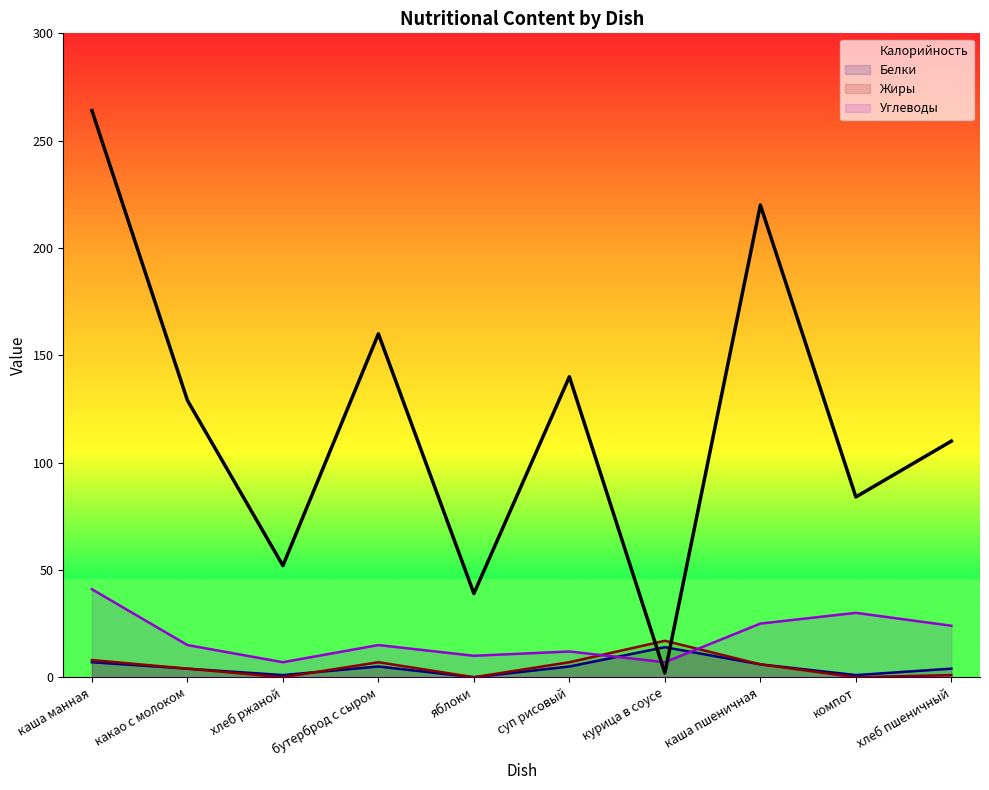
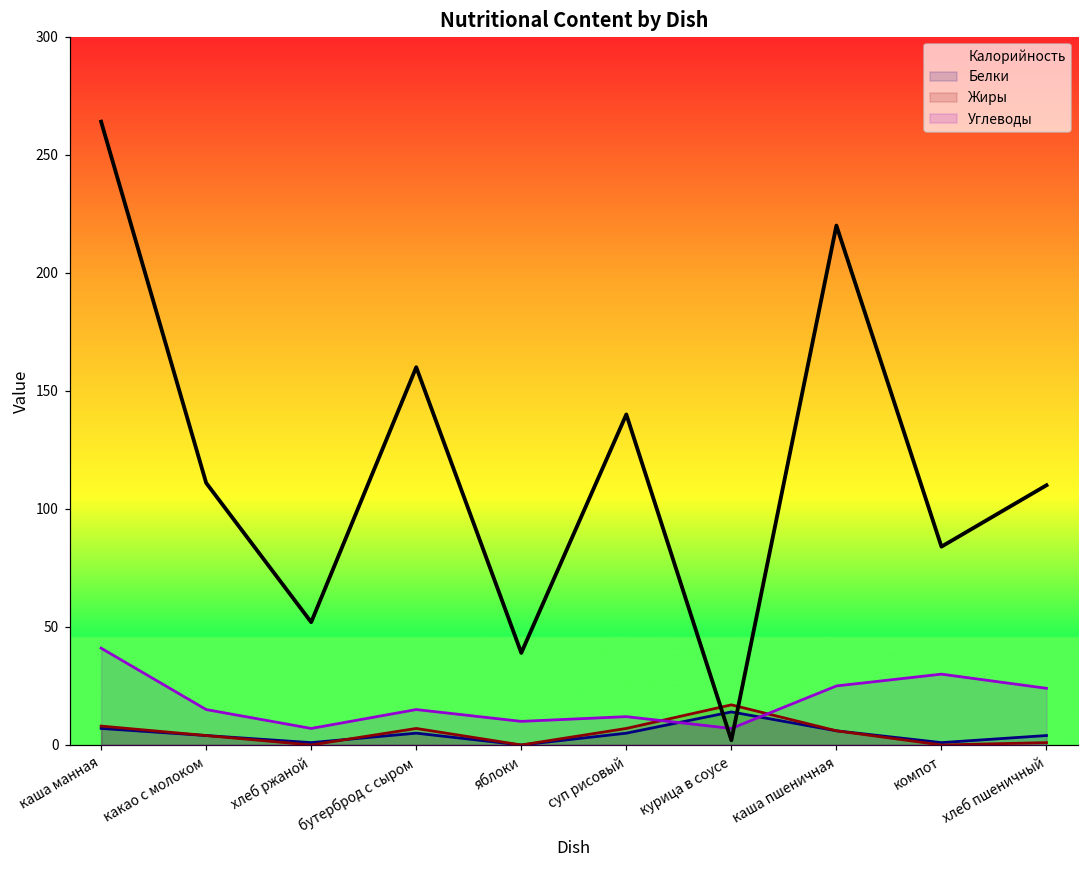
Калорийность, какао с молоком: 129 -> 111
